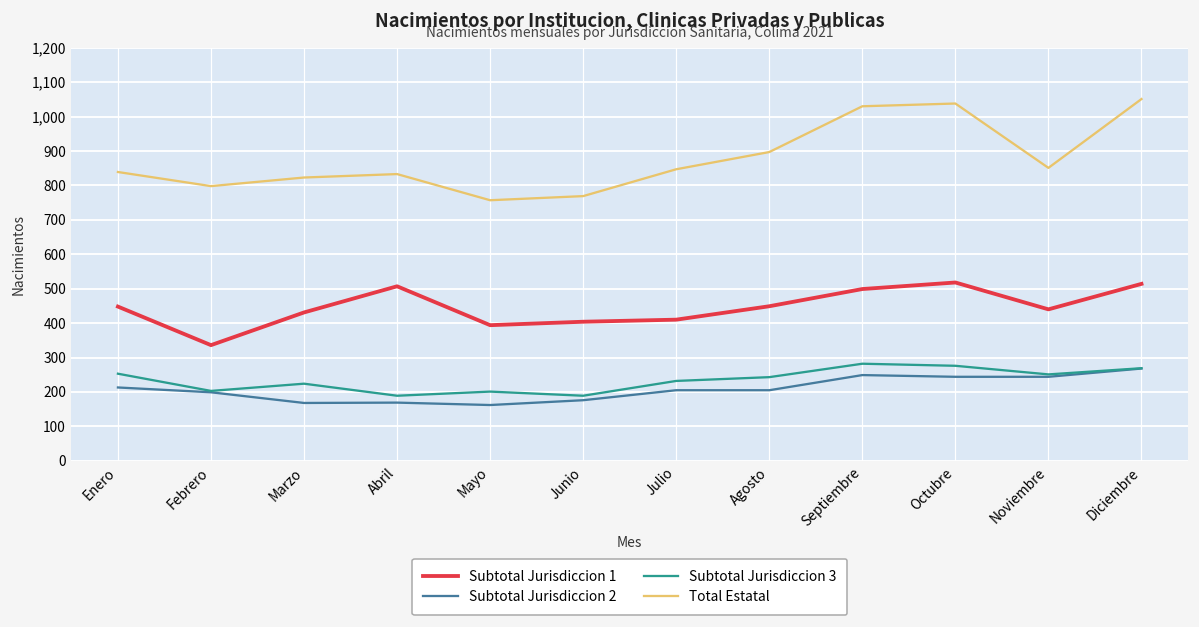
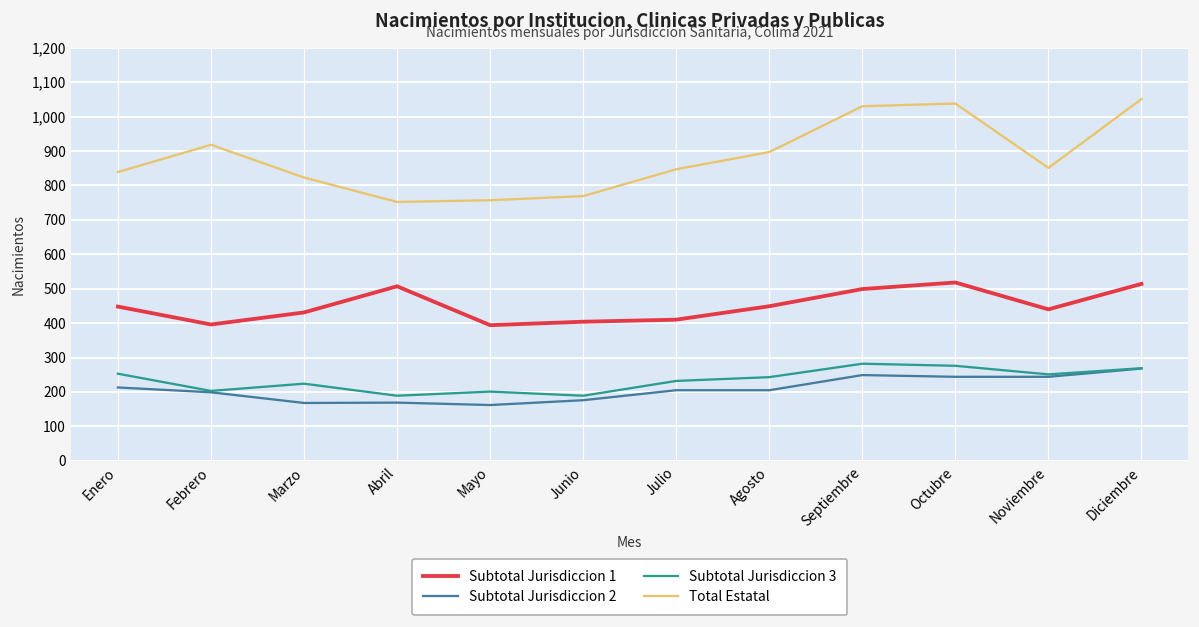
Subtotal Jurisdiccion 1, Febrero: 340 -> 400
Total Estatal, Febrero: 800 -> 920
Total Estatal, Abril: 830 -> 750
